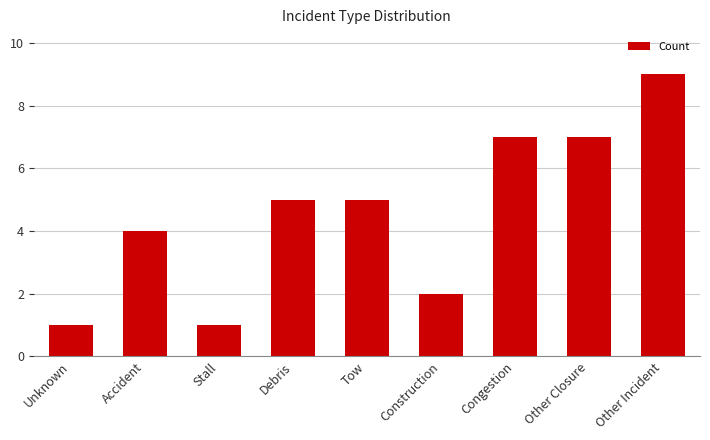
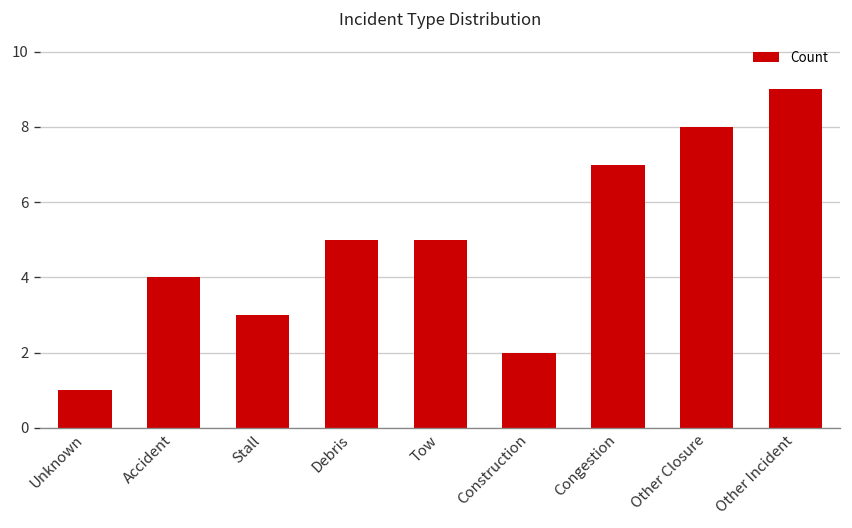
Stall: 1 -> 3
Other Closure: 7 -> 8
